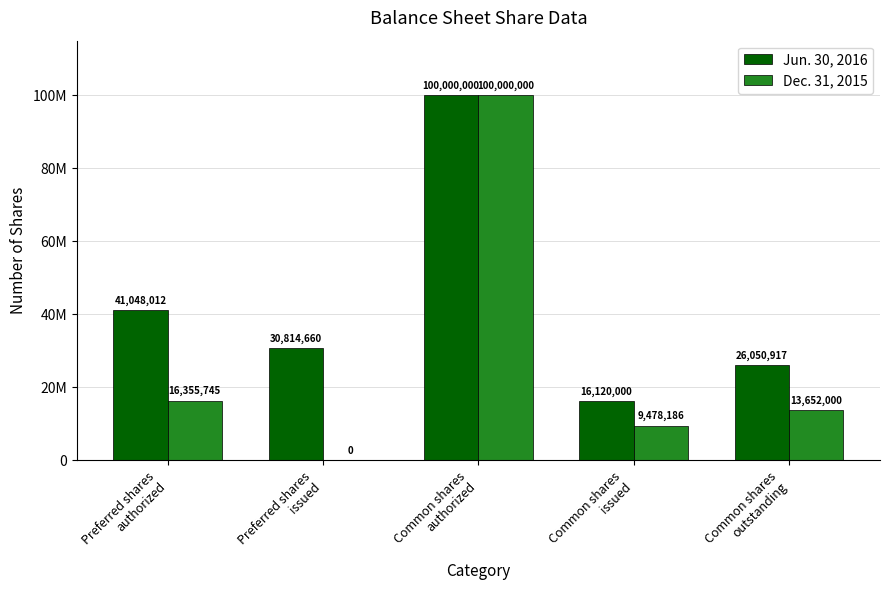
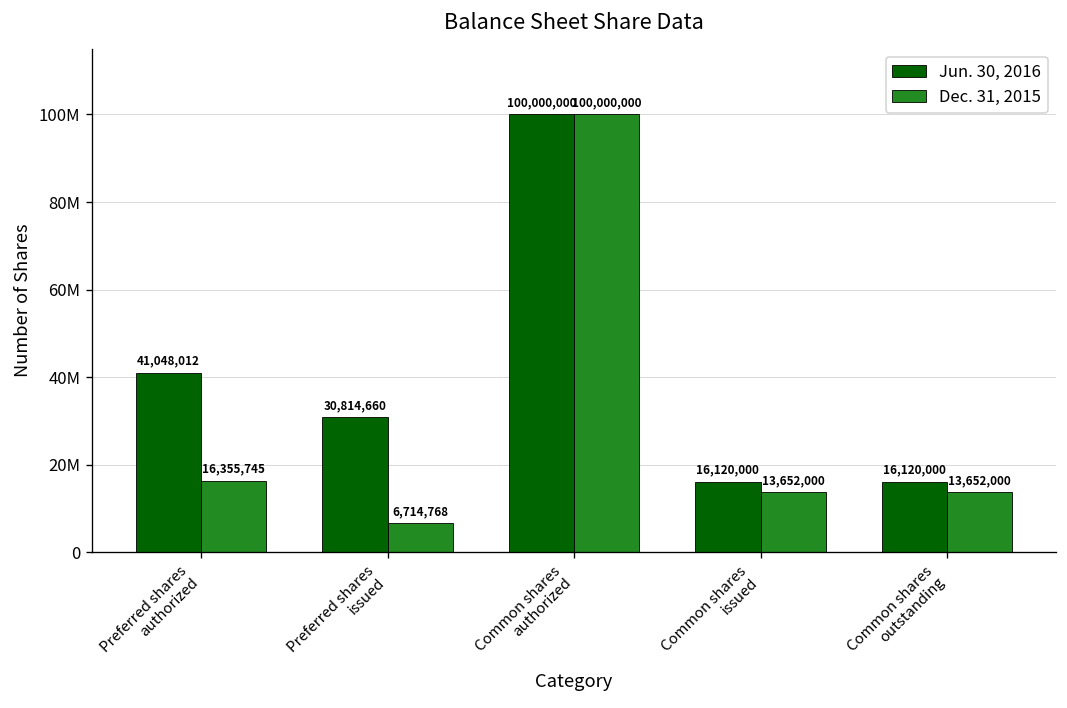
Dec. 31, 2015, Preferred shares issued: 0 -> 6,714,768
Dec. 31, 2015, Common shares issued: 9,478,186 -> 13,652,000
Jun. 30, 2016, Common shares outstanding: 26,050,917 -> 16,120,000
